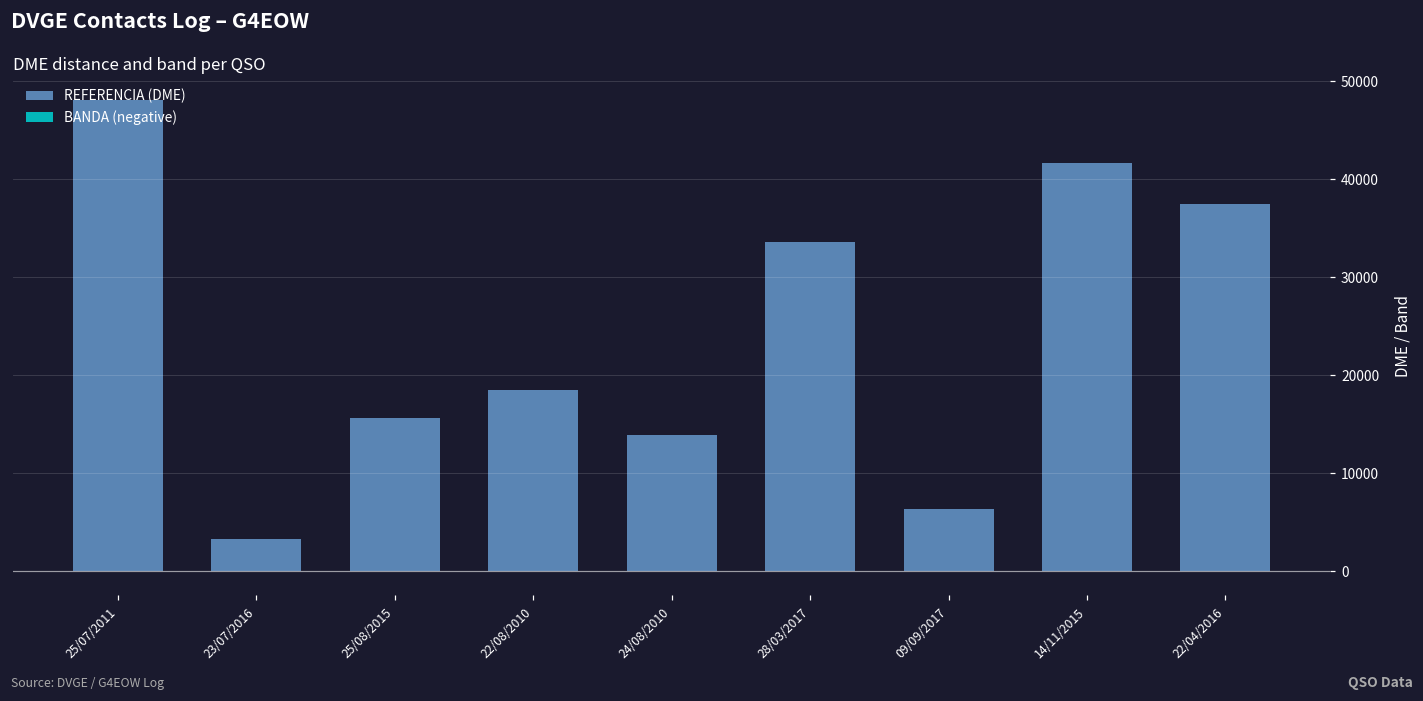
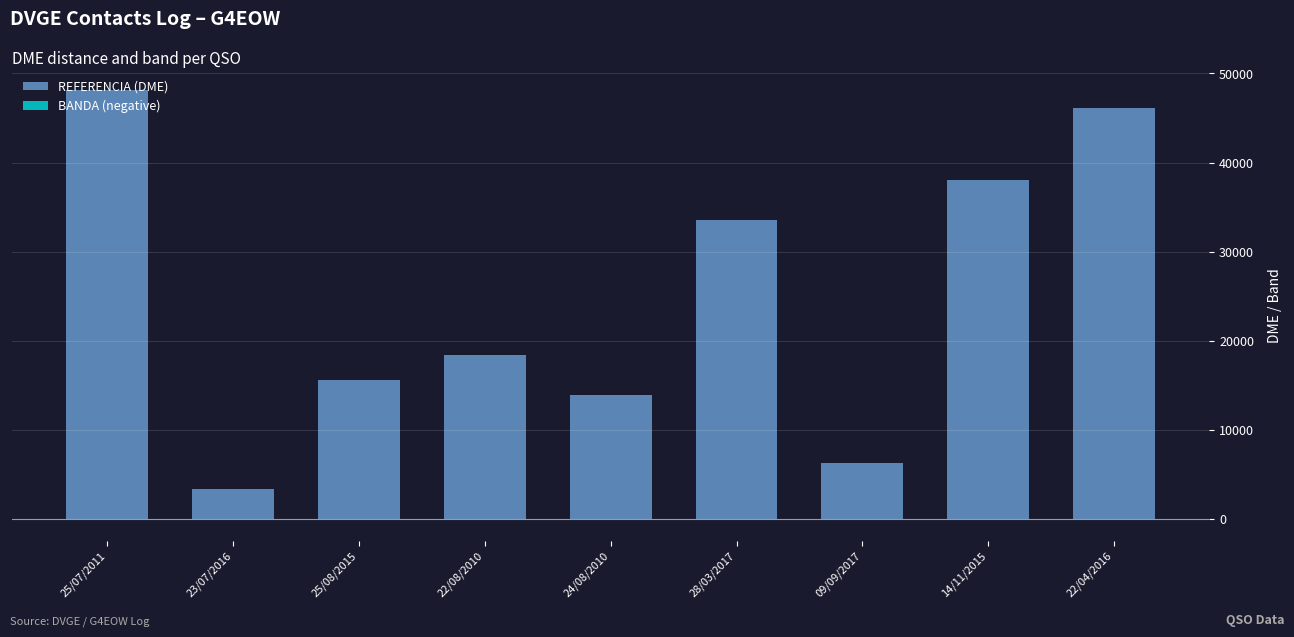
REFERENCIA (DME), 14/11/2015: 42000 -> 38000
REFERENCIA (DME), 22/04/2016: 37000 -> 46000
